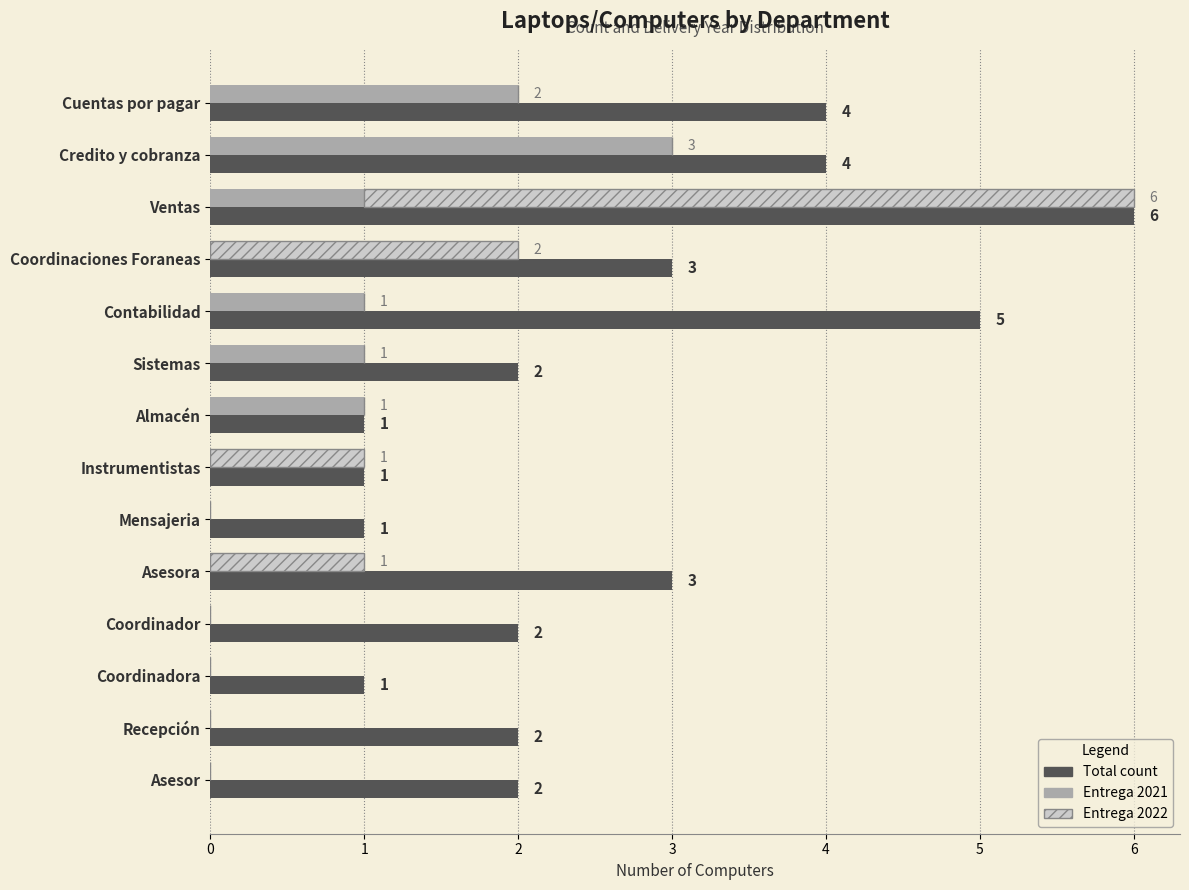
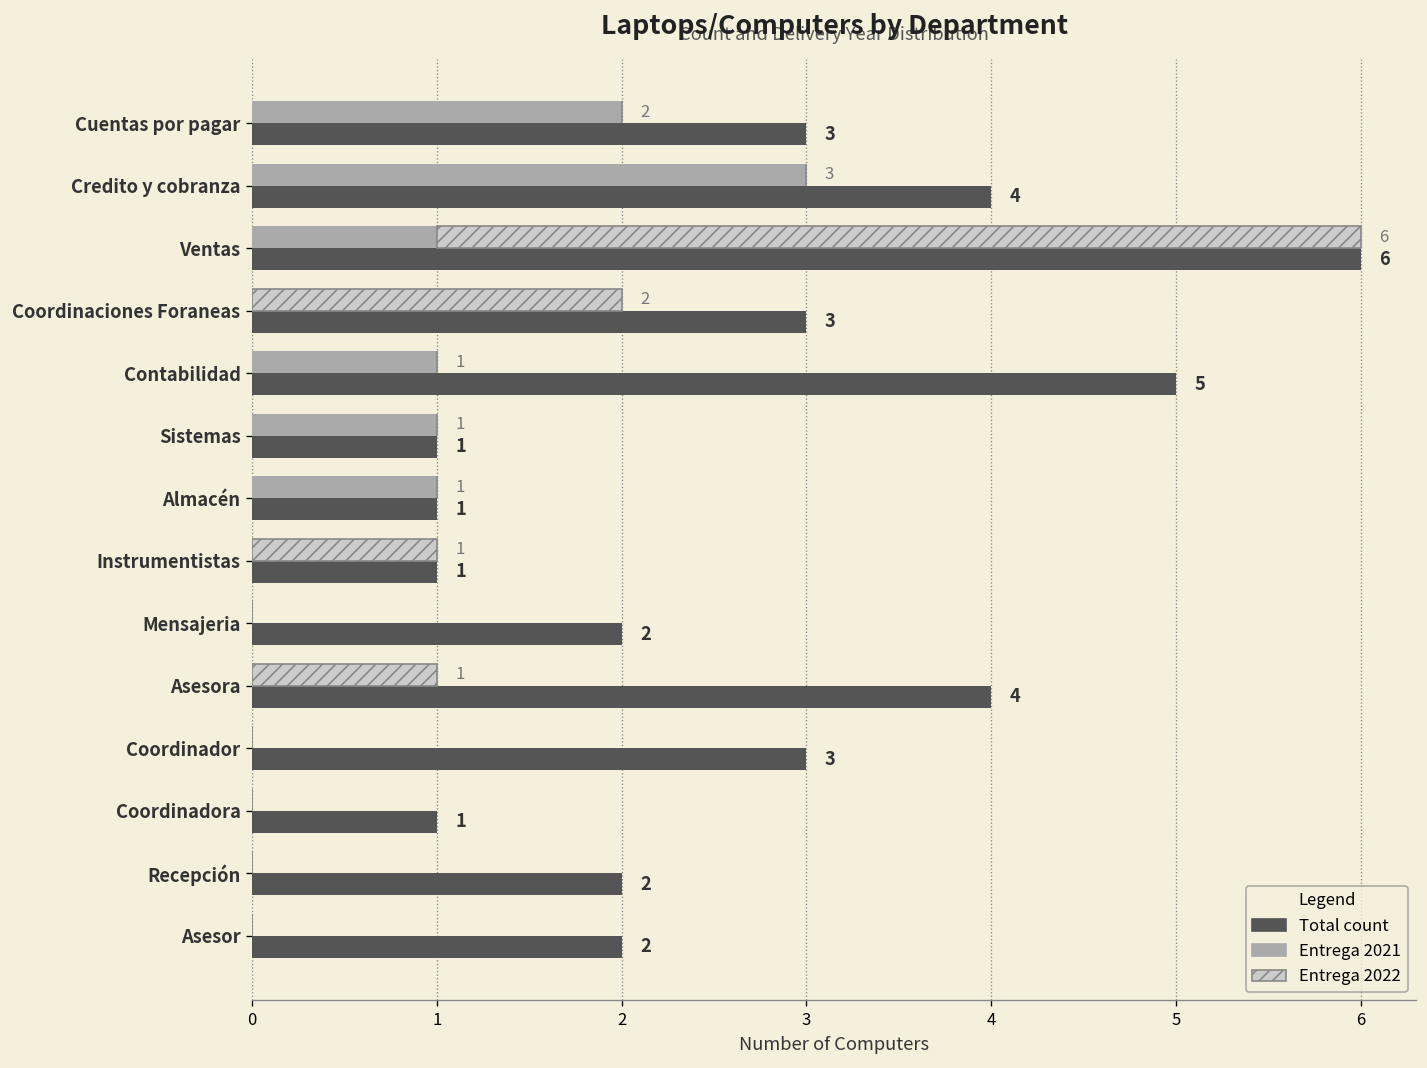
Total count, Cuentas por pagar: 4 -> 3
Total count, Sistemas: 2 -> 1
Total count, Mensajeria: 1 -> 2
Total count, Asesora: 3 -> 4
Total count, Coordinador: 2 -> 3
